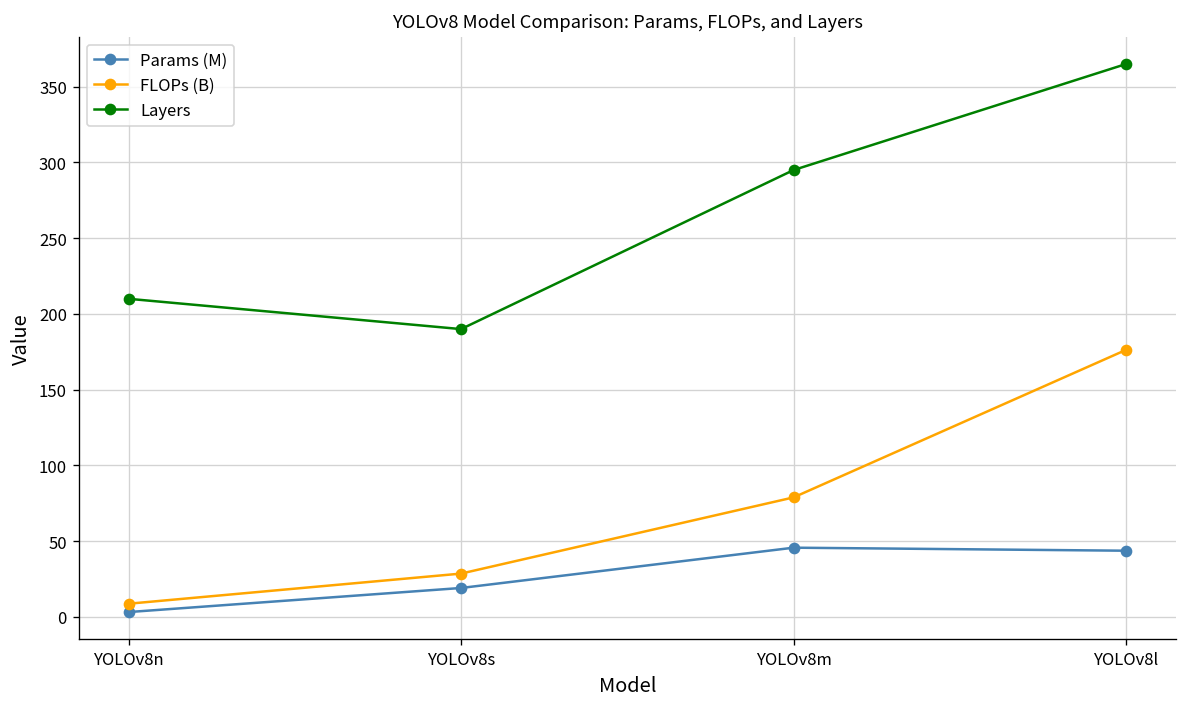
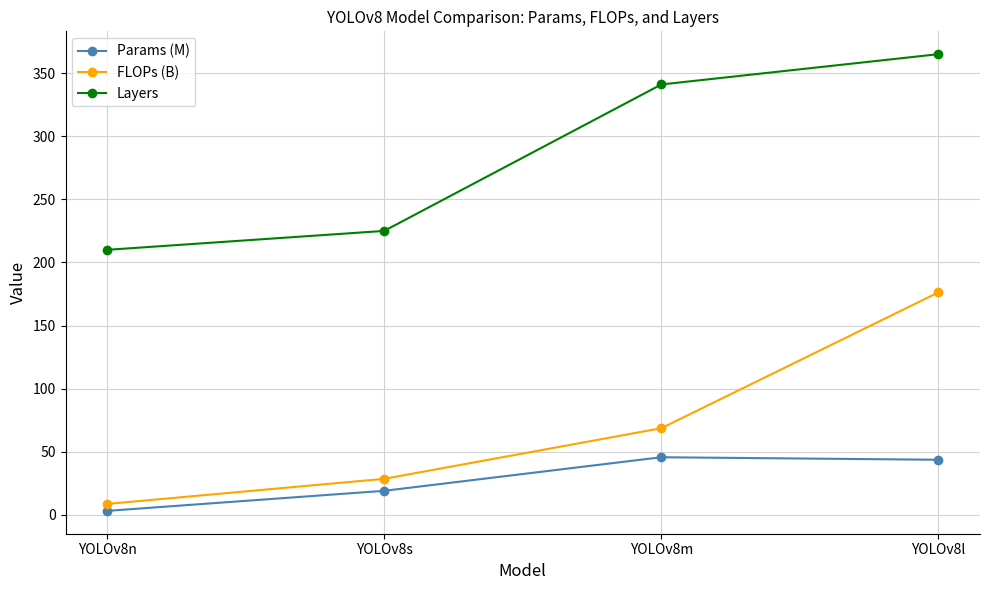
Layers, YOLOv8s: 190 -> 225
FLOPs (B), YOLOv8m: 79 -> 69
Layers, YOLOv8m: 295 -> 341
